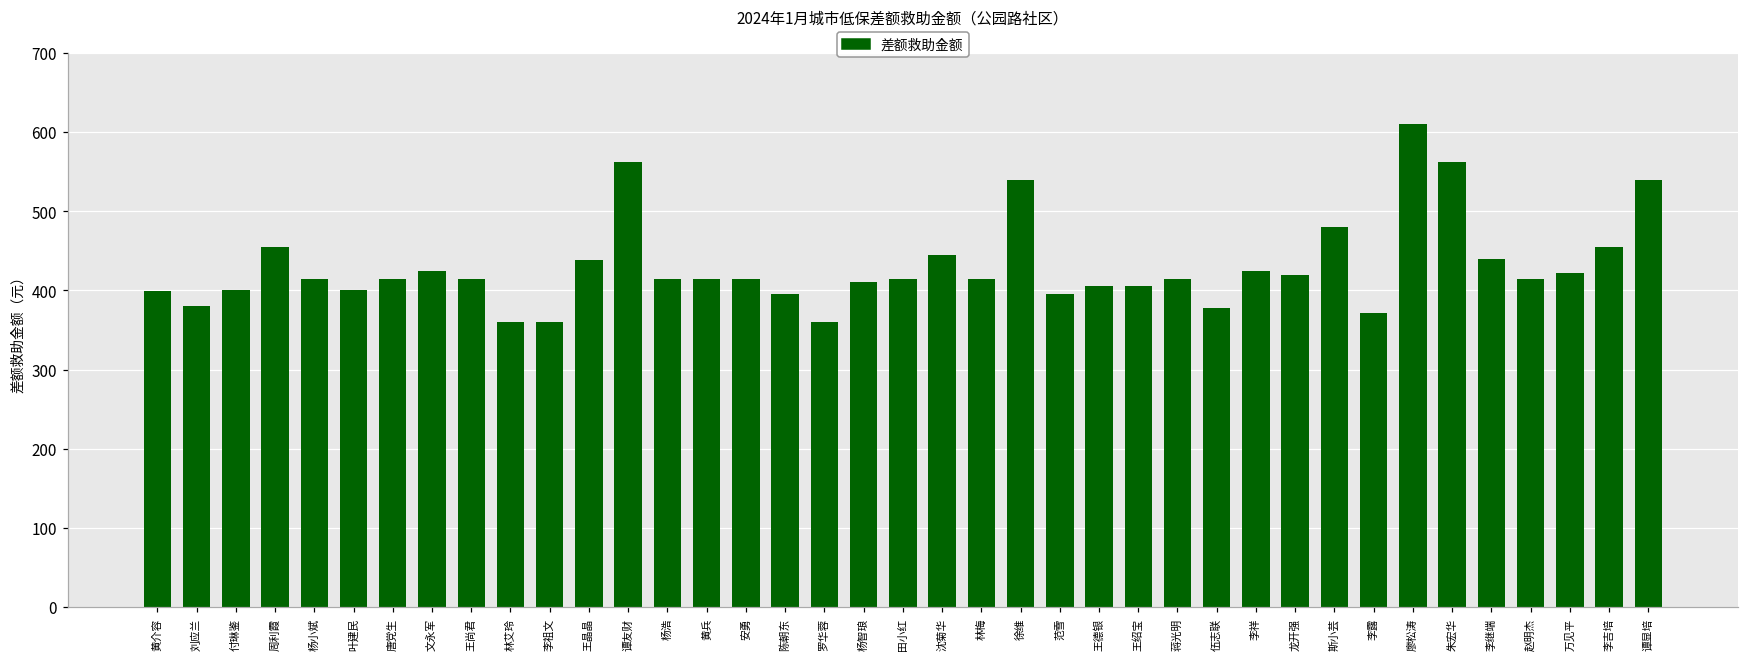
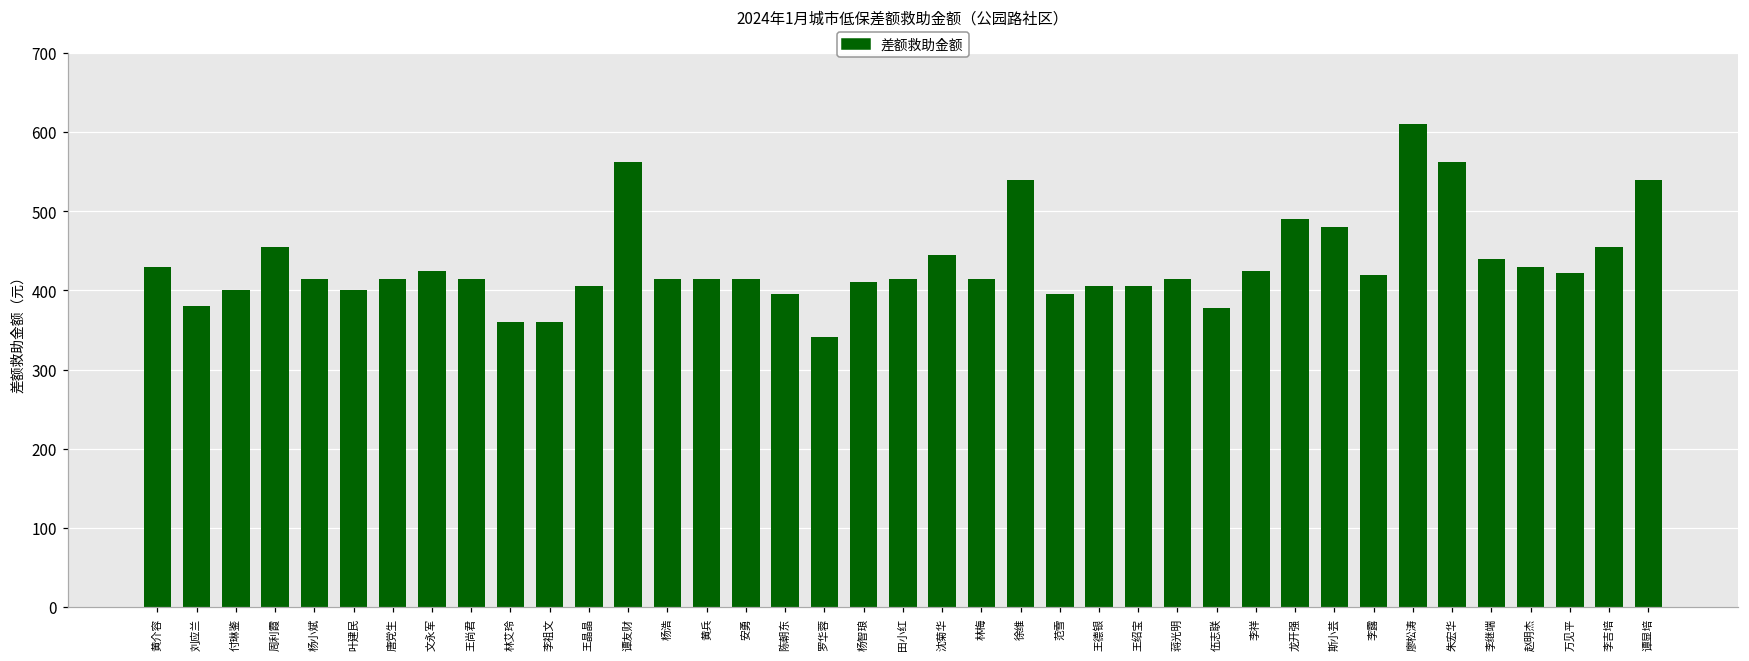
黄介容: 400 -> 430
王晶晶: 440 -> 410
罗华蓉: 360 -> 340
龙开强: 420 -> 490
李露: 370 -> 420
赵明杰: 410 -> 430
